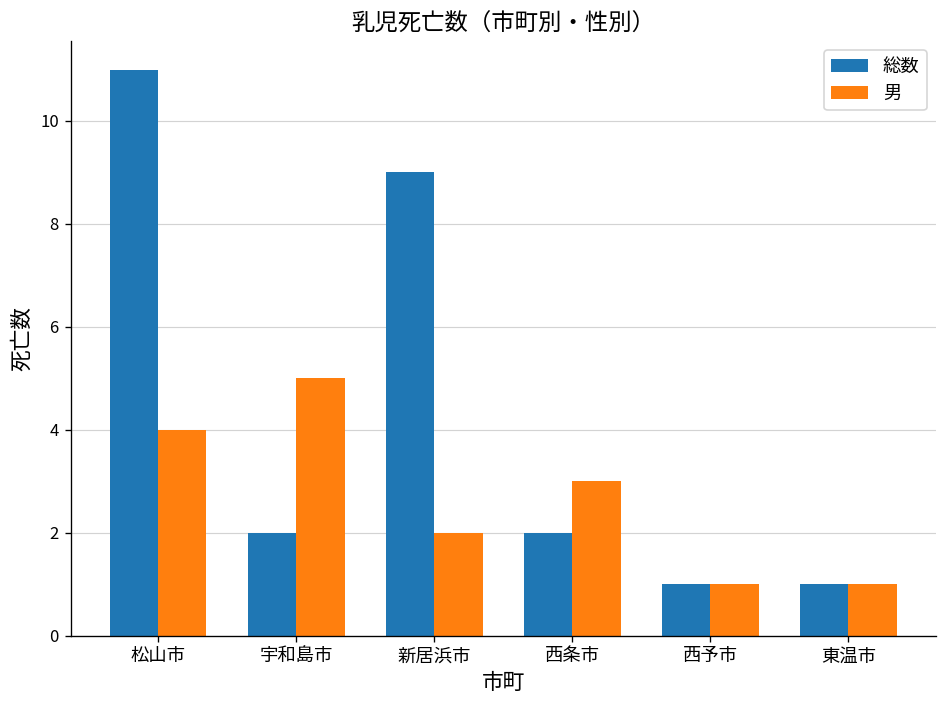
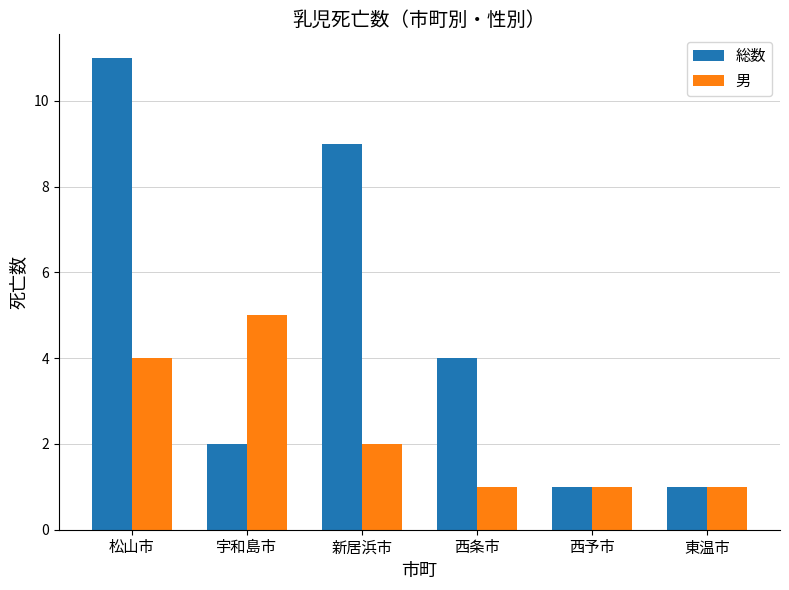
総数, 西条市: 2 -> 4
男, 西条市: 3 -> 1
